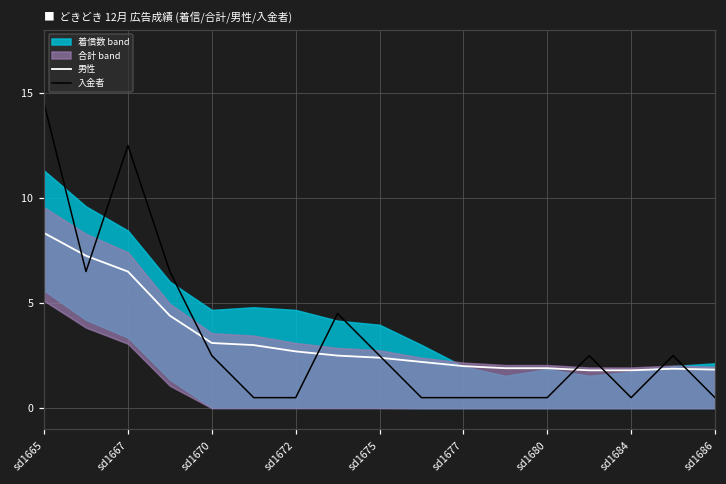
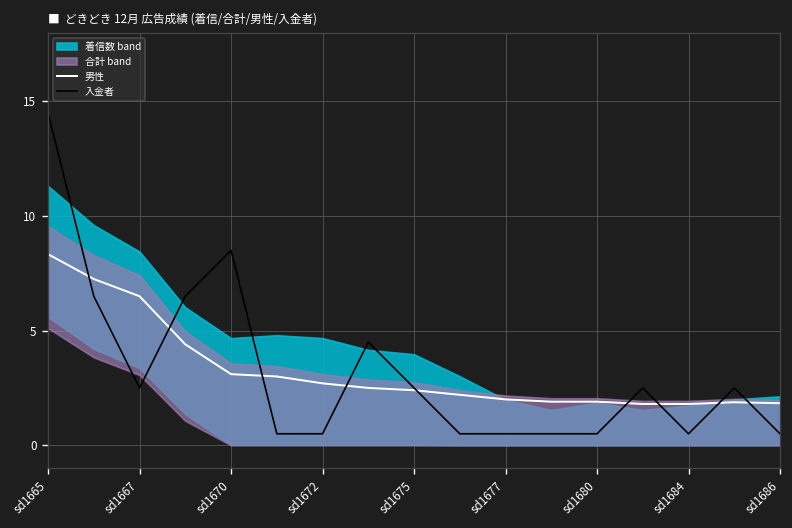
入金者, sd1667: 12.5 -> 2.5
入金者, sd1670: 2.5 -> 8.5
